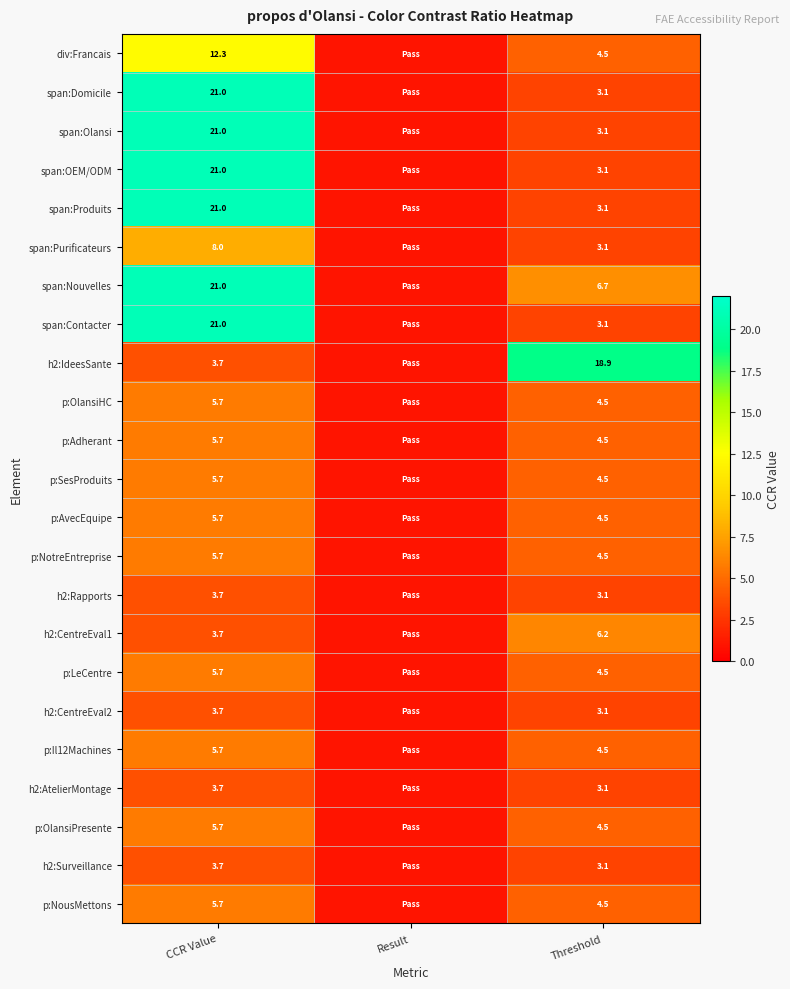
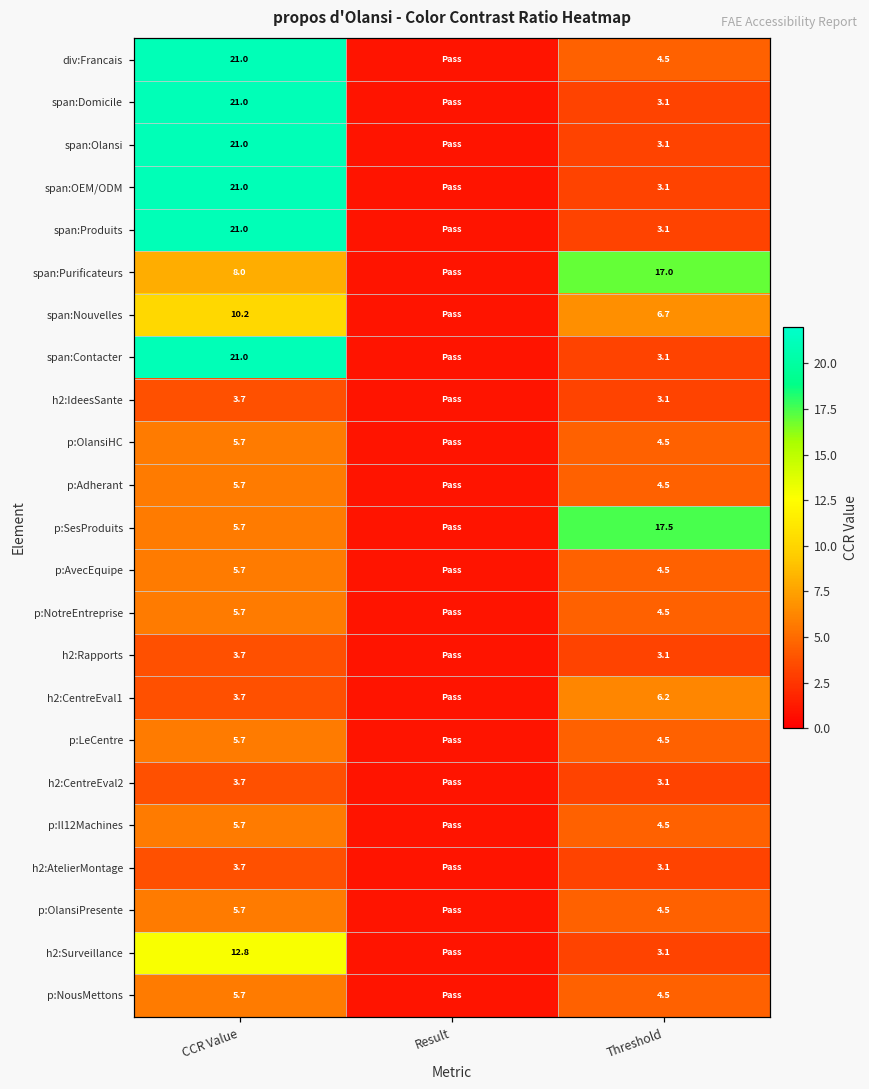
div:Francais, CCR Value: 12.3 -> 21.0
span:Purificateurs, Threshold: 3.1 -> 17.0
span:Nouvelles, CCR Value: 21.0 -> 10.2
h2:IdeesSante, Threshold: 18.9 -> 3.1
p:SesProduits, Threshold: 4.5 -> 17.5
h2:Surveillance, CCR Value: 3.7 -> 12.8
